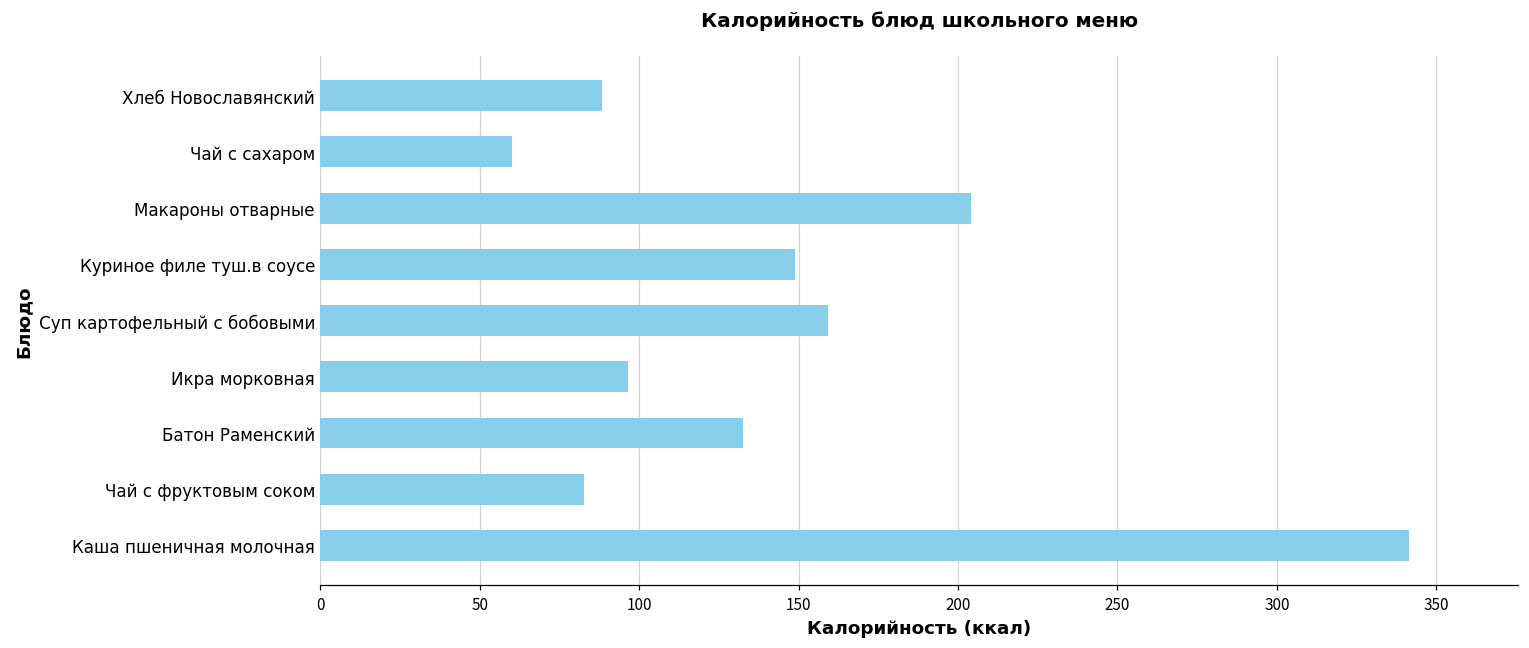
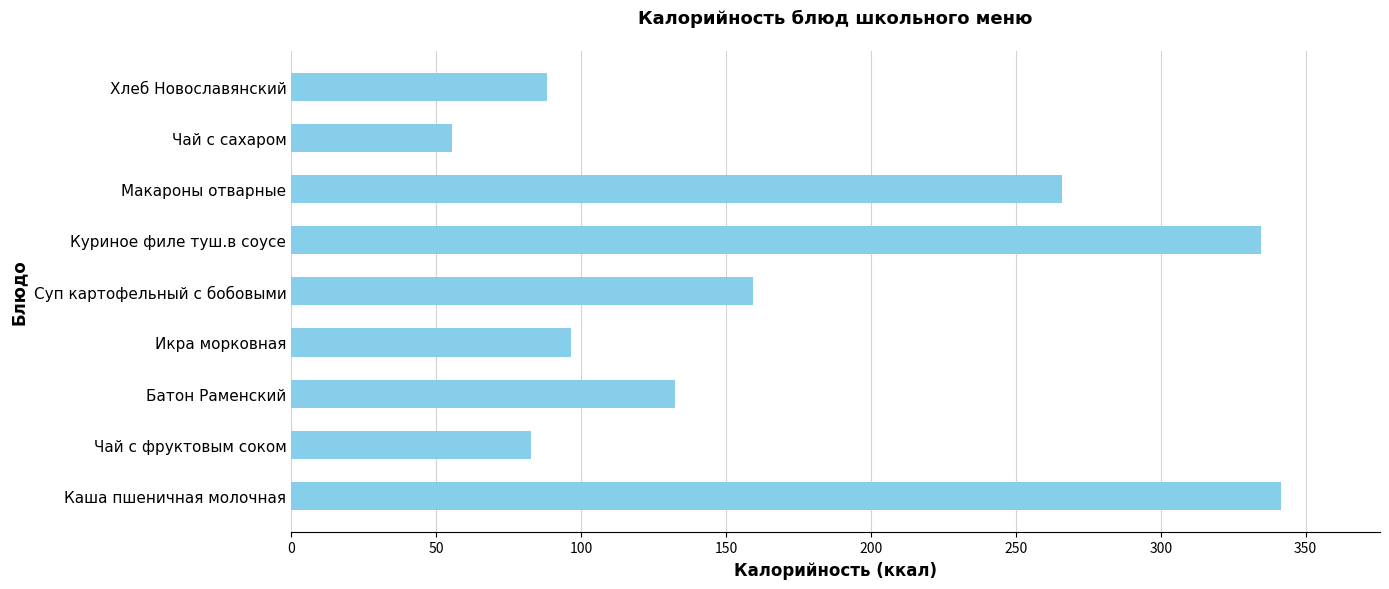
Чай с сахаром: 60 -> 56
Макароны отварные: 204 -> 266
Куриное филе туш.в соусе: 149 -> 335
